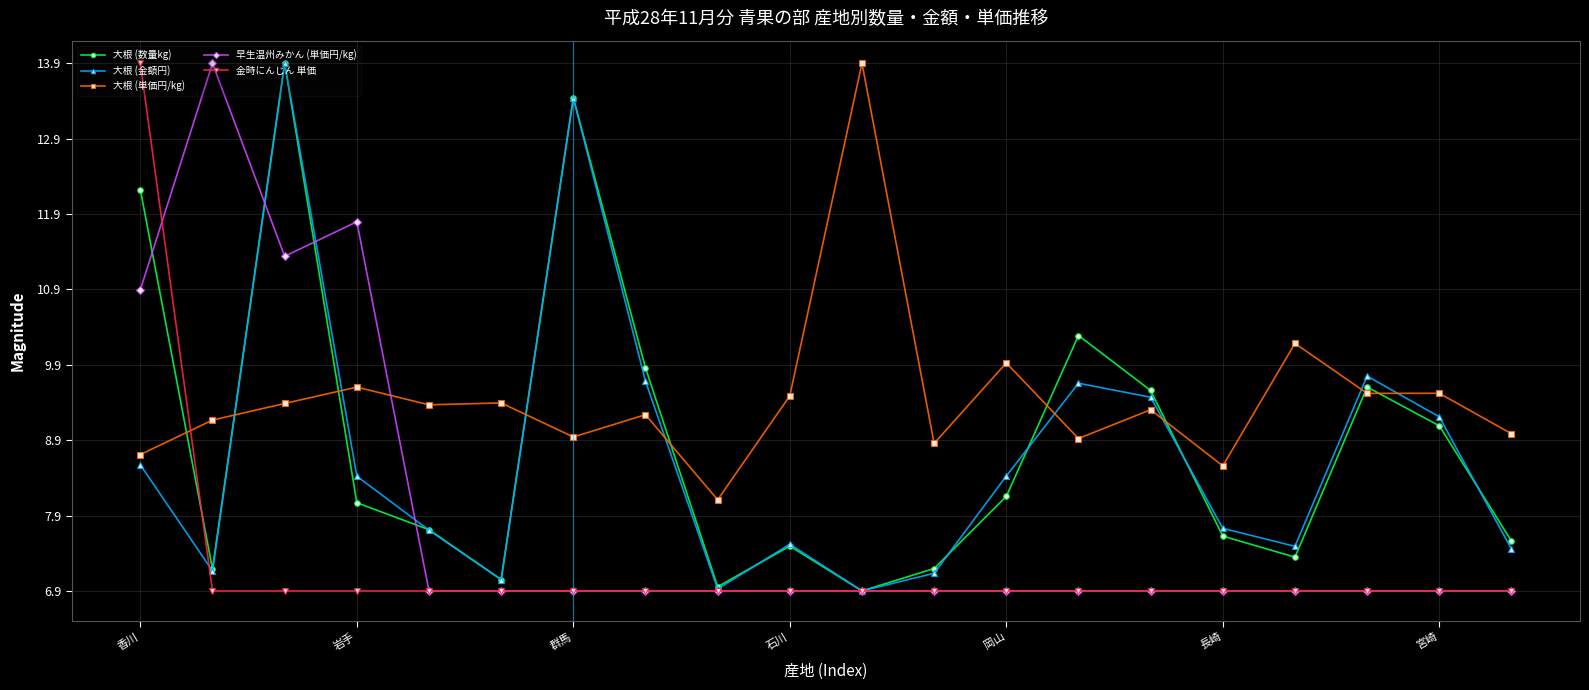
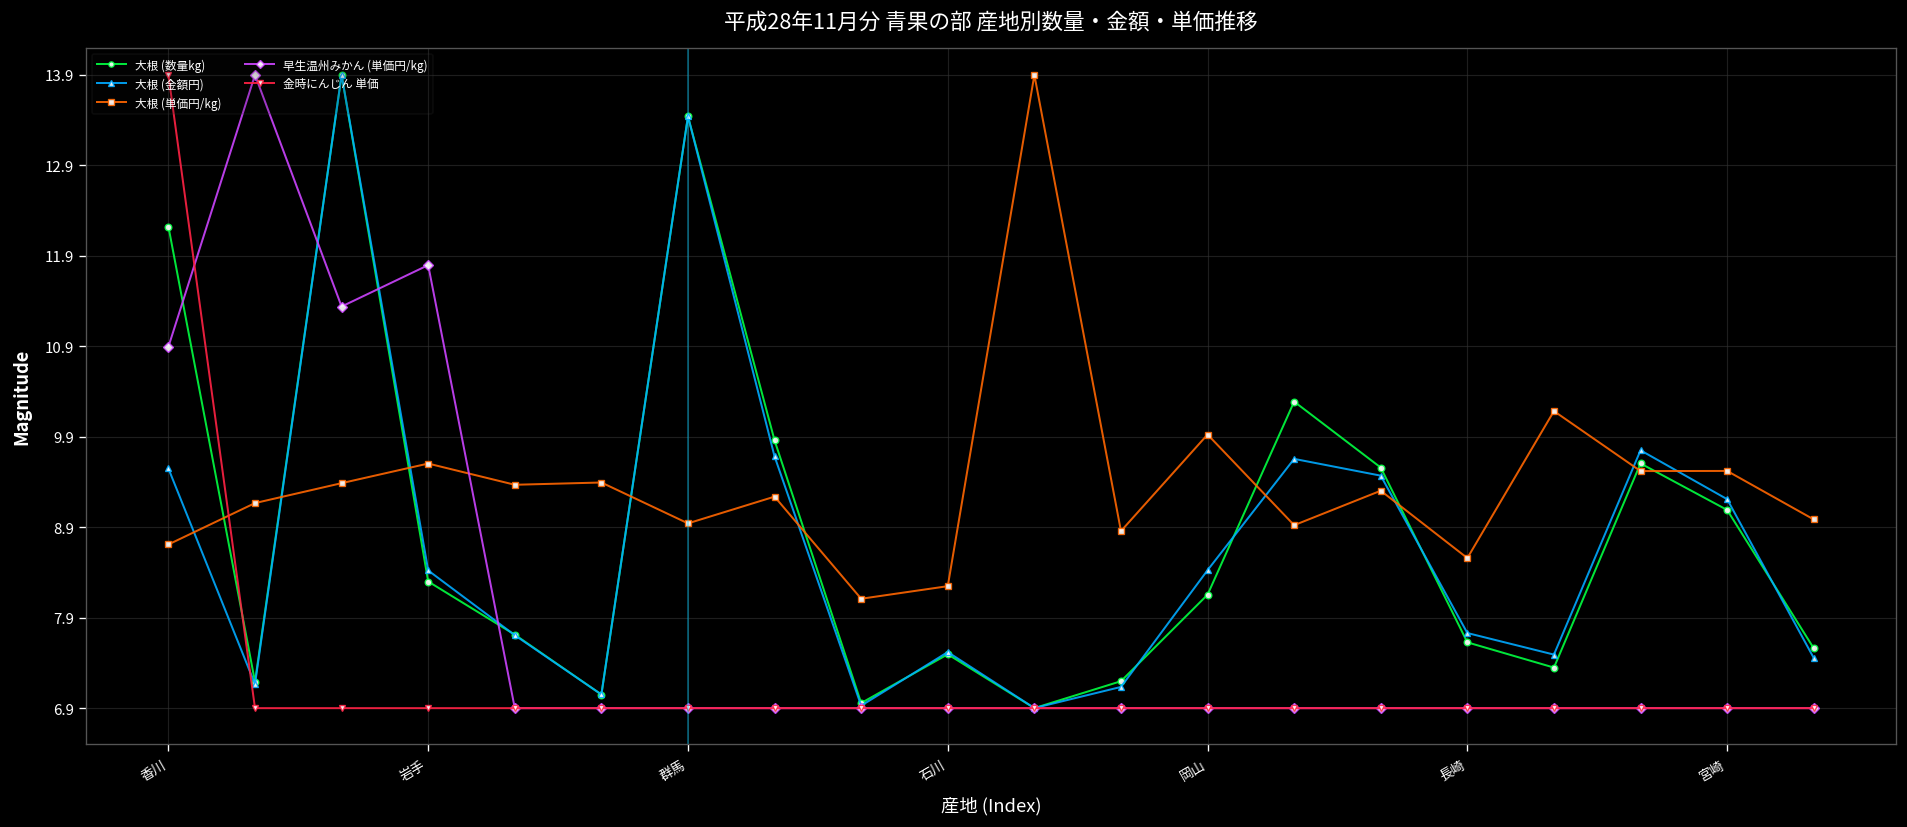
大根 (金額円), 香川: 8.6 -> 9.5
大根 (数量kg), 岩手: 8.1 -> 8.3
大根 (単価円/kg), 石川: 9.5 -> 8.2
